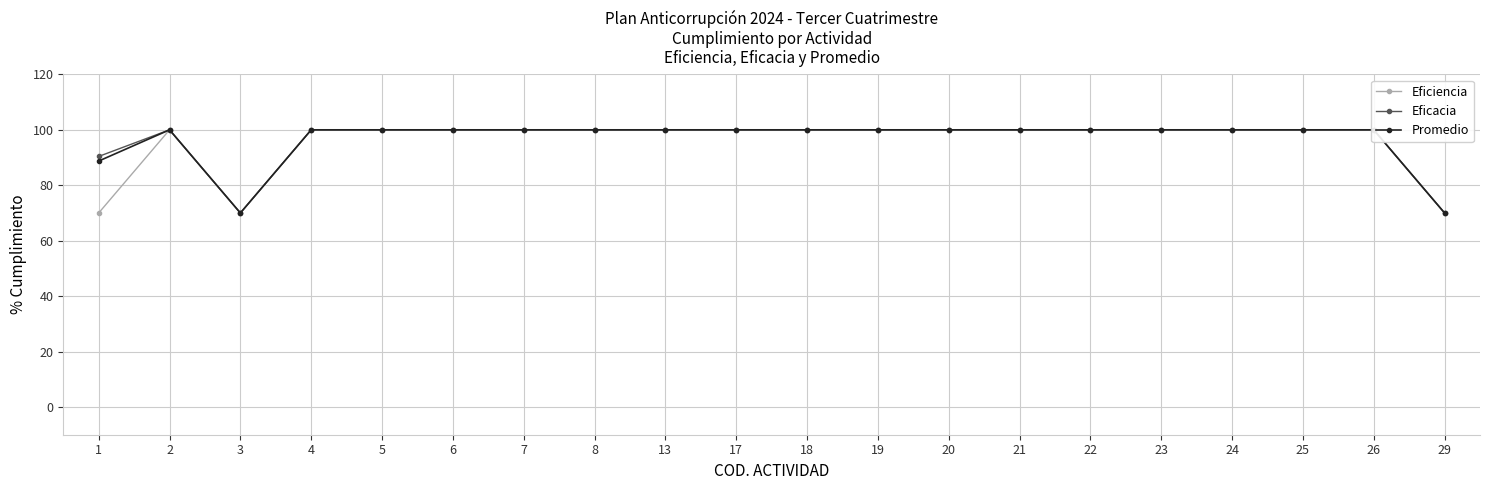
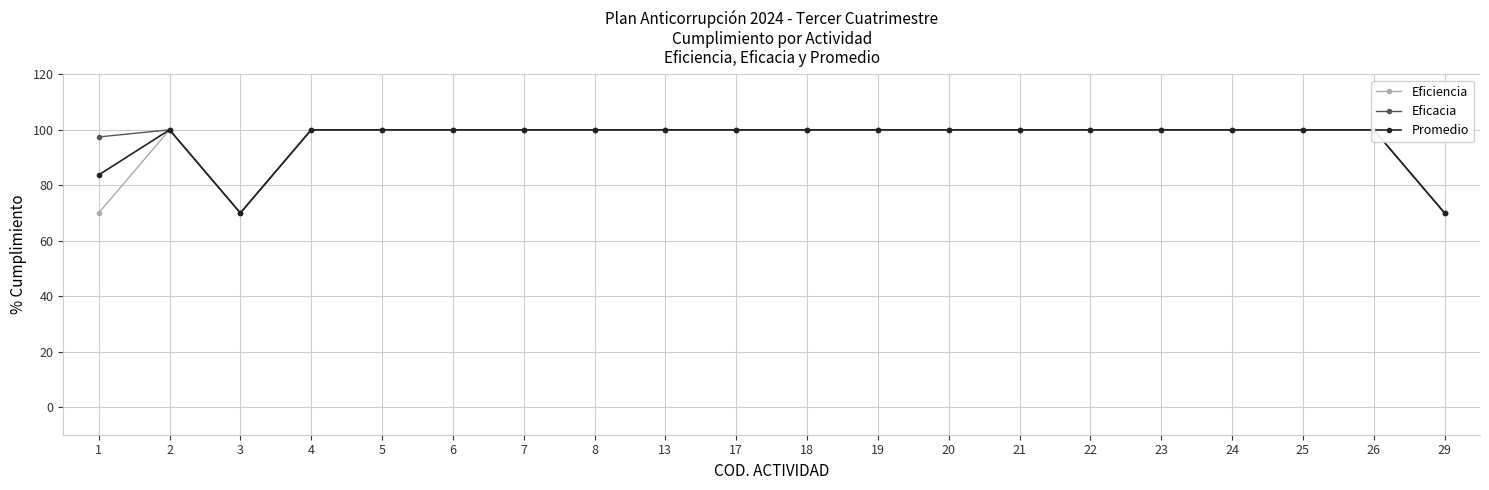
Eficacia, 1: 90 -> 97
Promedio, 1: 89 -> 84
